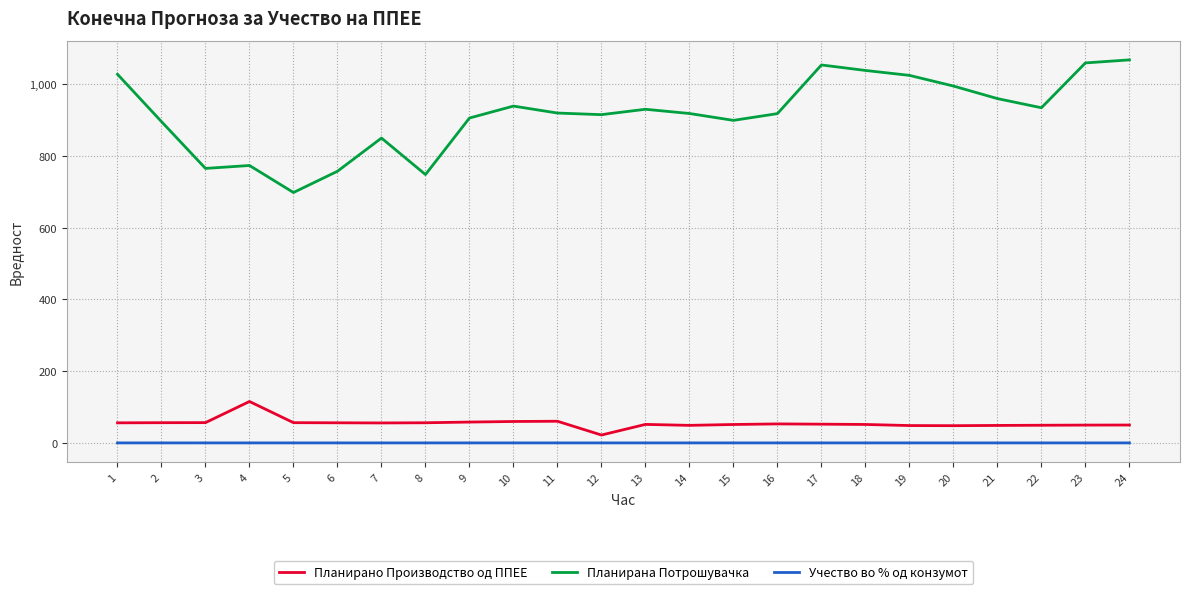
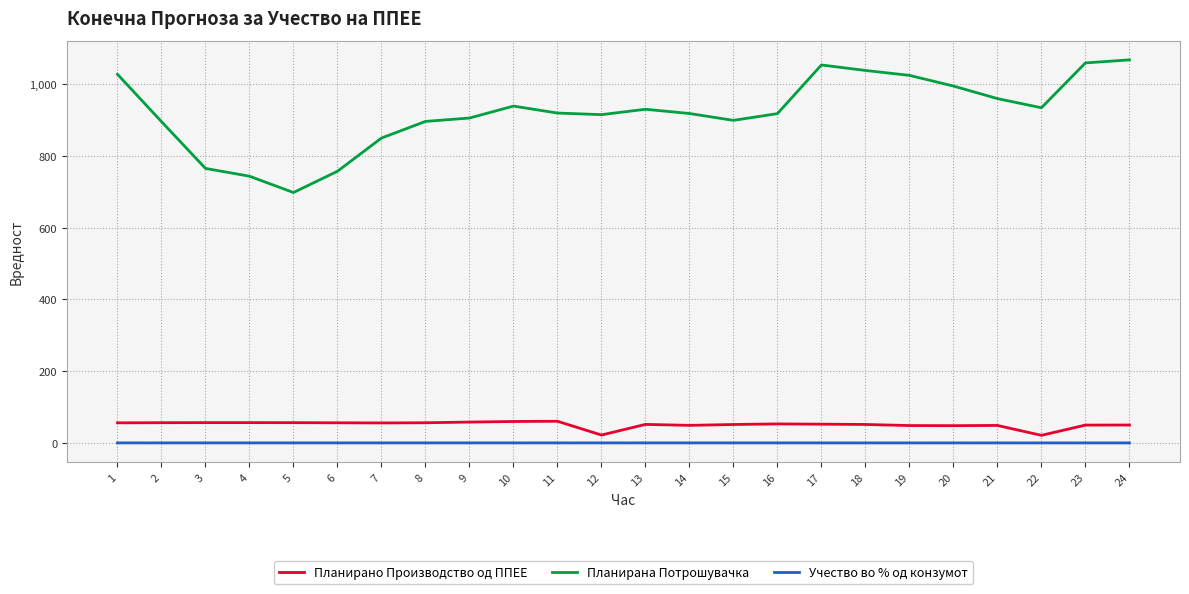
Планирано Производство од ППЕЕ, 4: 120 -> 60
Планирана Потрошувачка, 4: 770 -> 740
Планирана Потрошувачка, 8: 750 -> 900
Планирано Производство од ППЕЕ, 22: 50 -> 20
